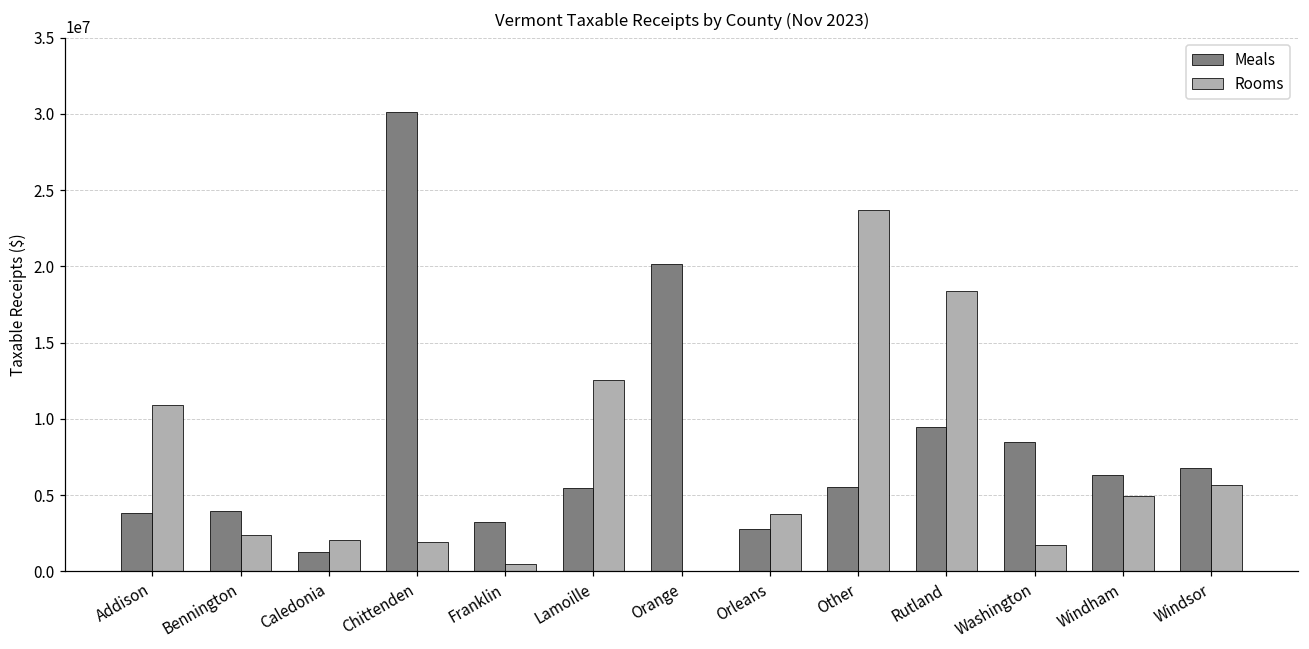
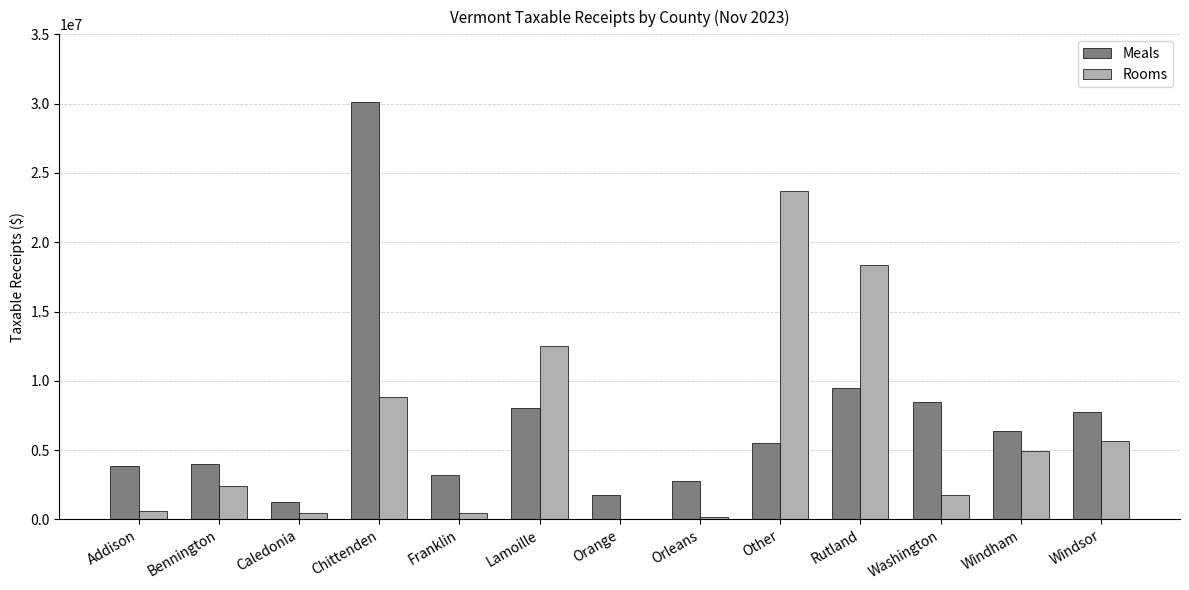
Rooms, Addison: 10900000 -> 600000
Rooms, Caledonia: 2100000 -> 400000
Rooms, Chittenden: 1900000 -> 8800000
Meals, Lamoille: 5400000 -> 8100000
Meals, Orange: 20200000 -> 1700000
Rooms, Orleans: 3800000 -> 200000
Meals, Windsor: 6800000 -> 7800000
